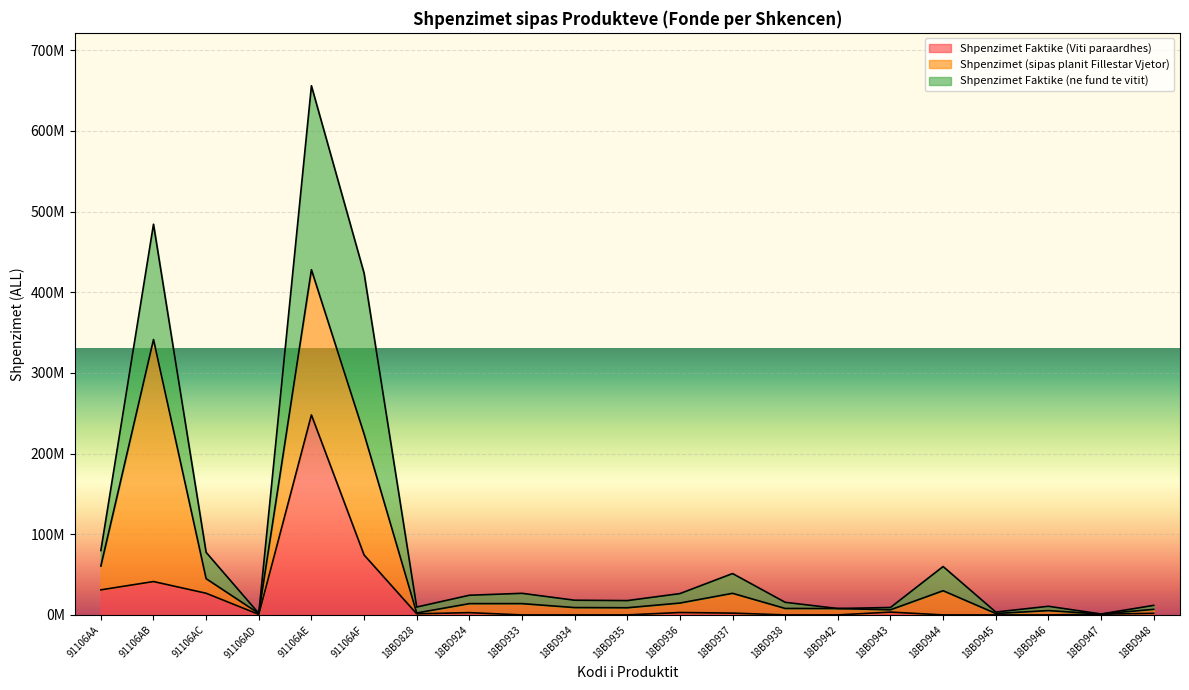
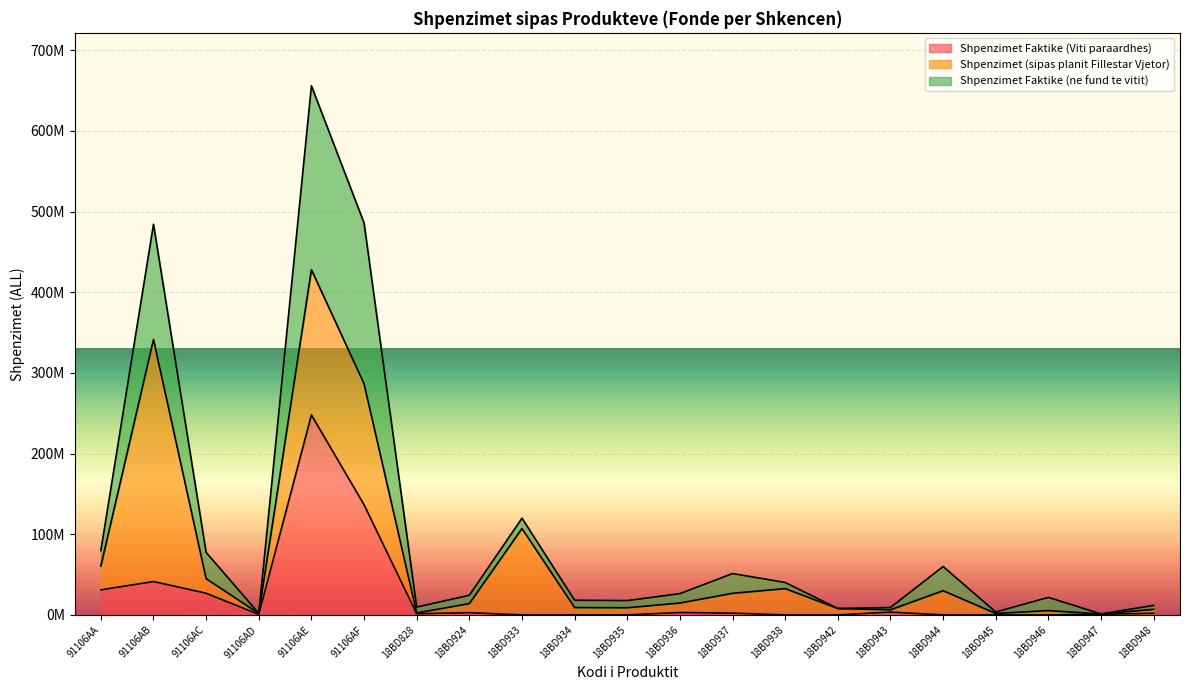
Shpenzimet Faktike (Viti paraardhes), 91106AF: 70000000 -> 140000000
Shpenzimet (sipas planit Fillestar Vjetor), 18BD933: 10000000 -> 110000000
Shpenzimet (sipas planit Fillestar Vjetor), 18BD938: 10000000 -> 30000000
Shpenzimet Faktike (ne fund te vitit), 18BD946: 10000000 -> 20000000
